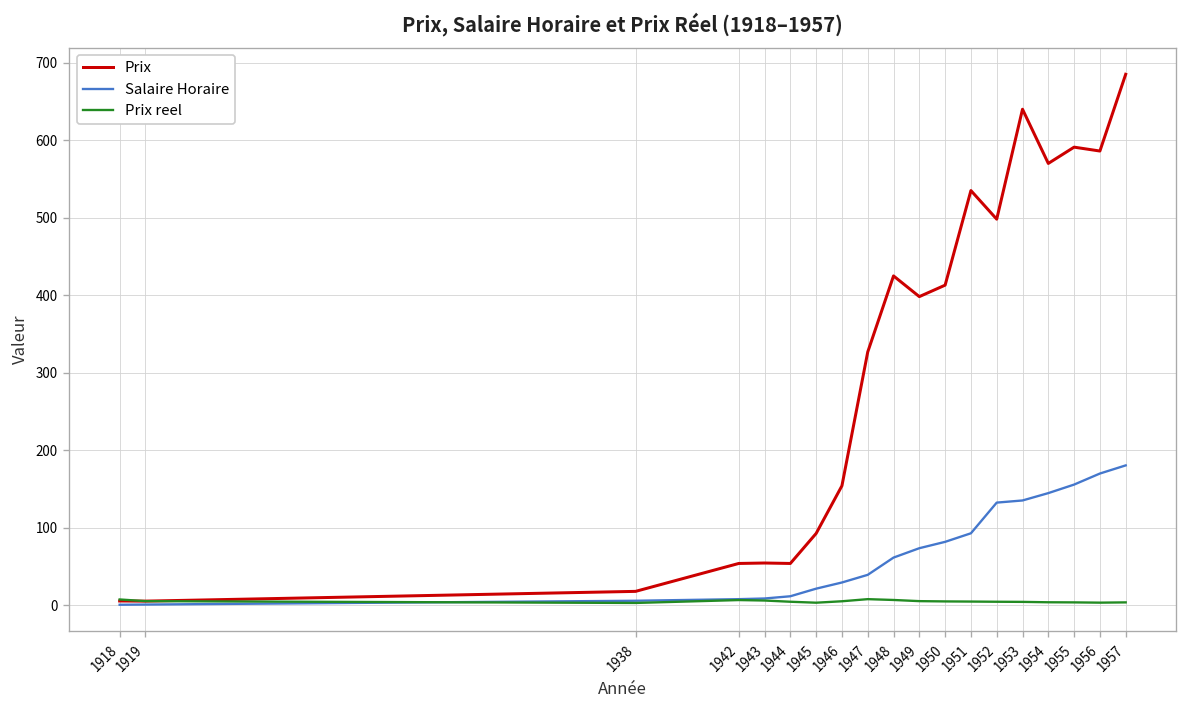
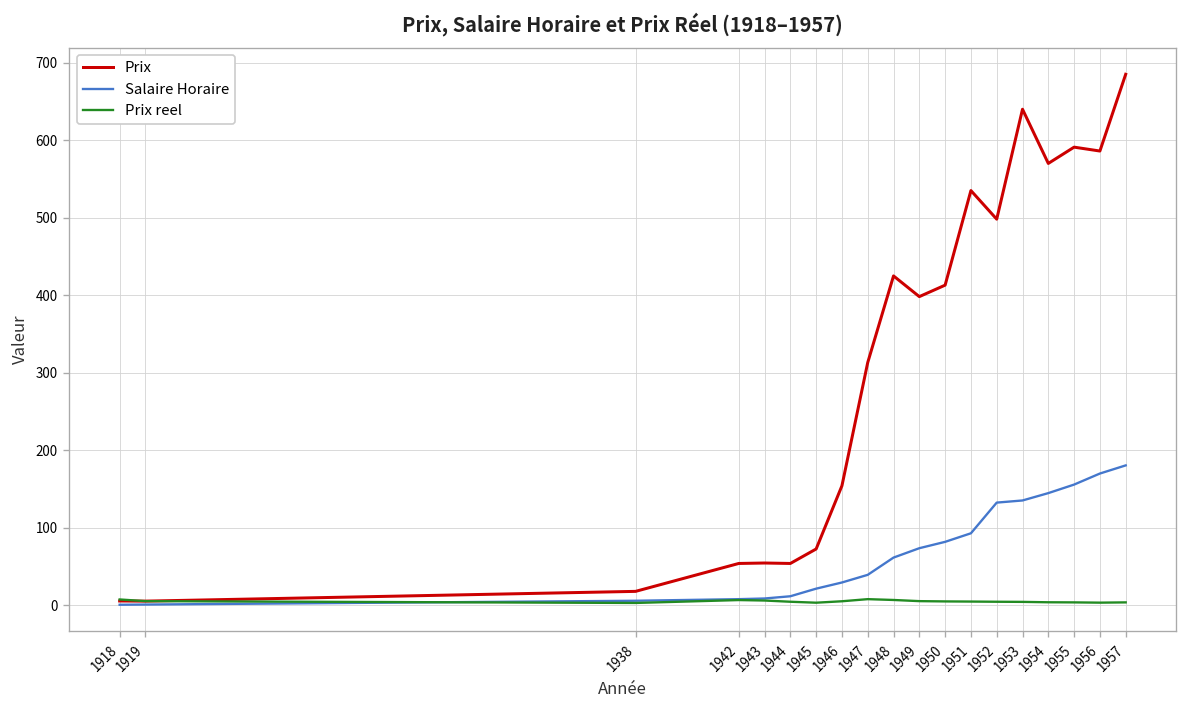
Prix, 1945: 90 -> 70
Prix, 1947: 330 -> 310
